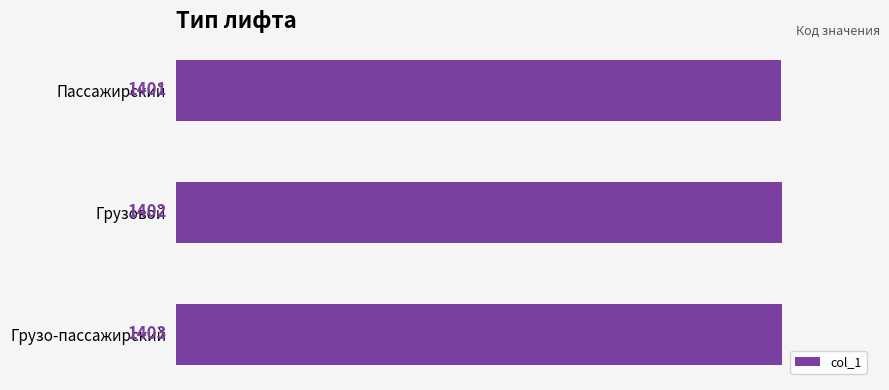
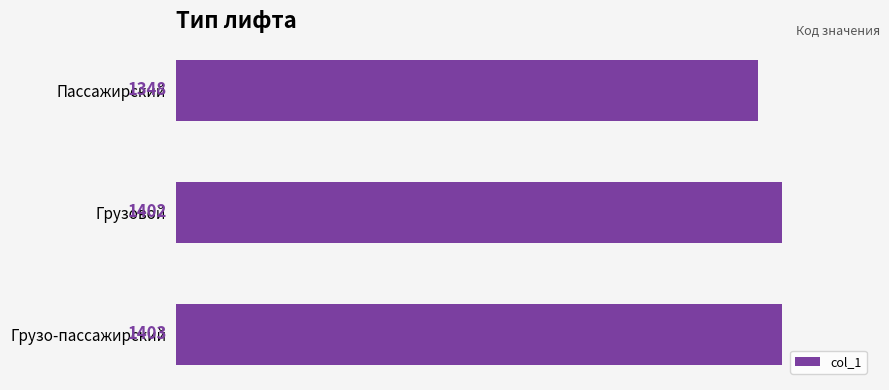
Пассажирский: 1401 -> 1348
